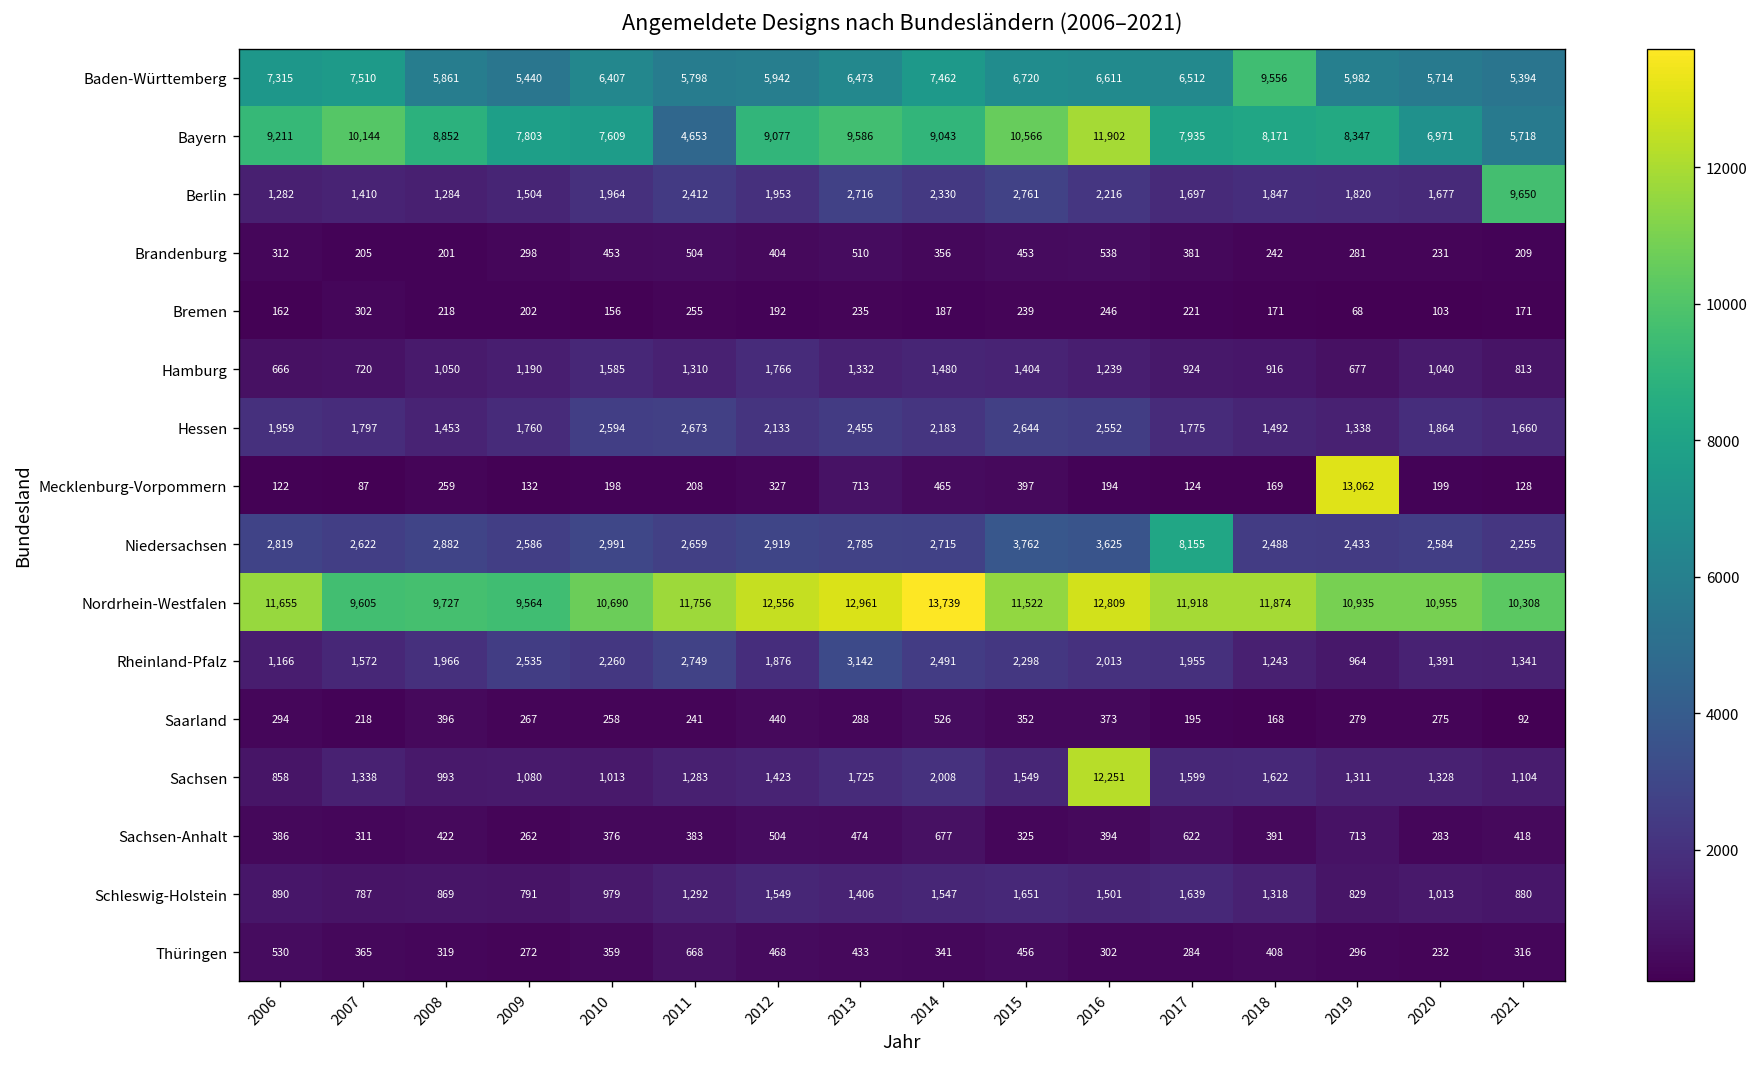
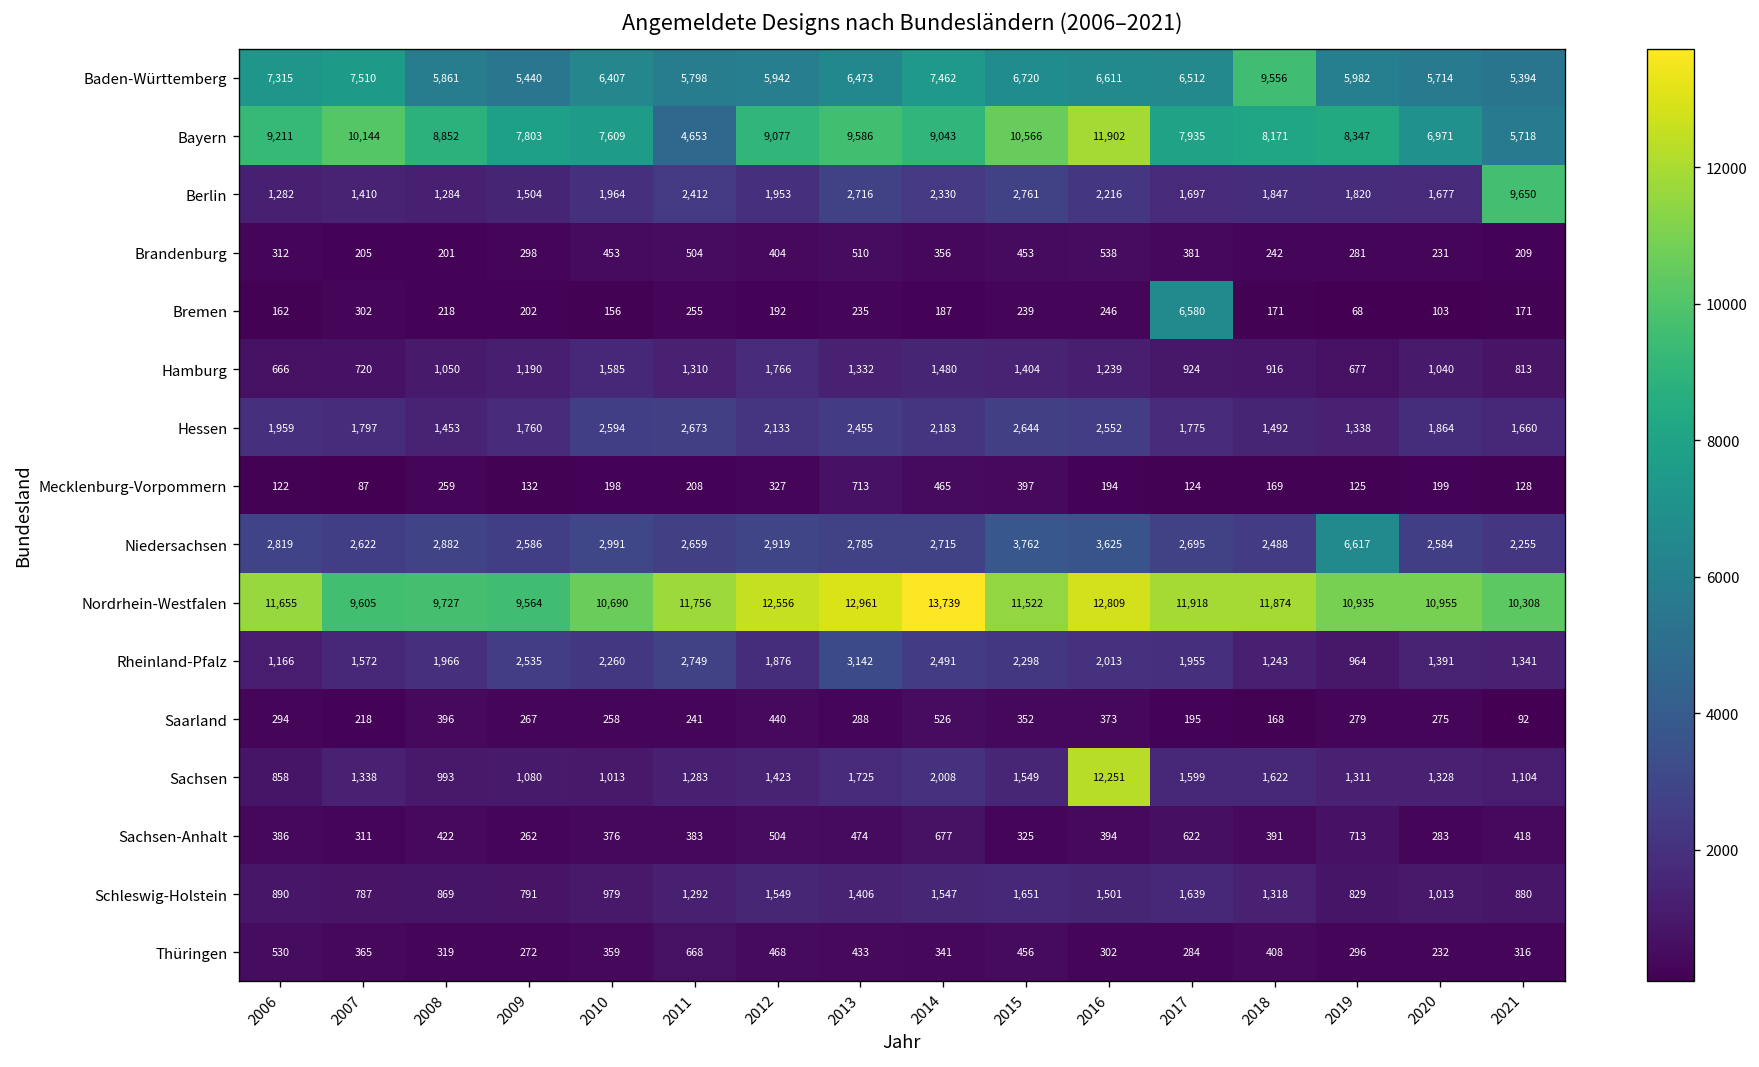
Bremen, 2017: 221 -> 6,580
Mecklenburg-Vorpommern, 2019: 13,062 -> 125
Niedersachsen, 2017: 8,155 -> 2,695
Niedersachsen, 2019: 2,433 -> 6,617
